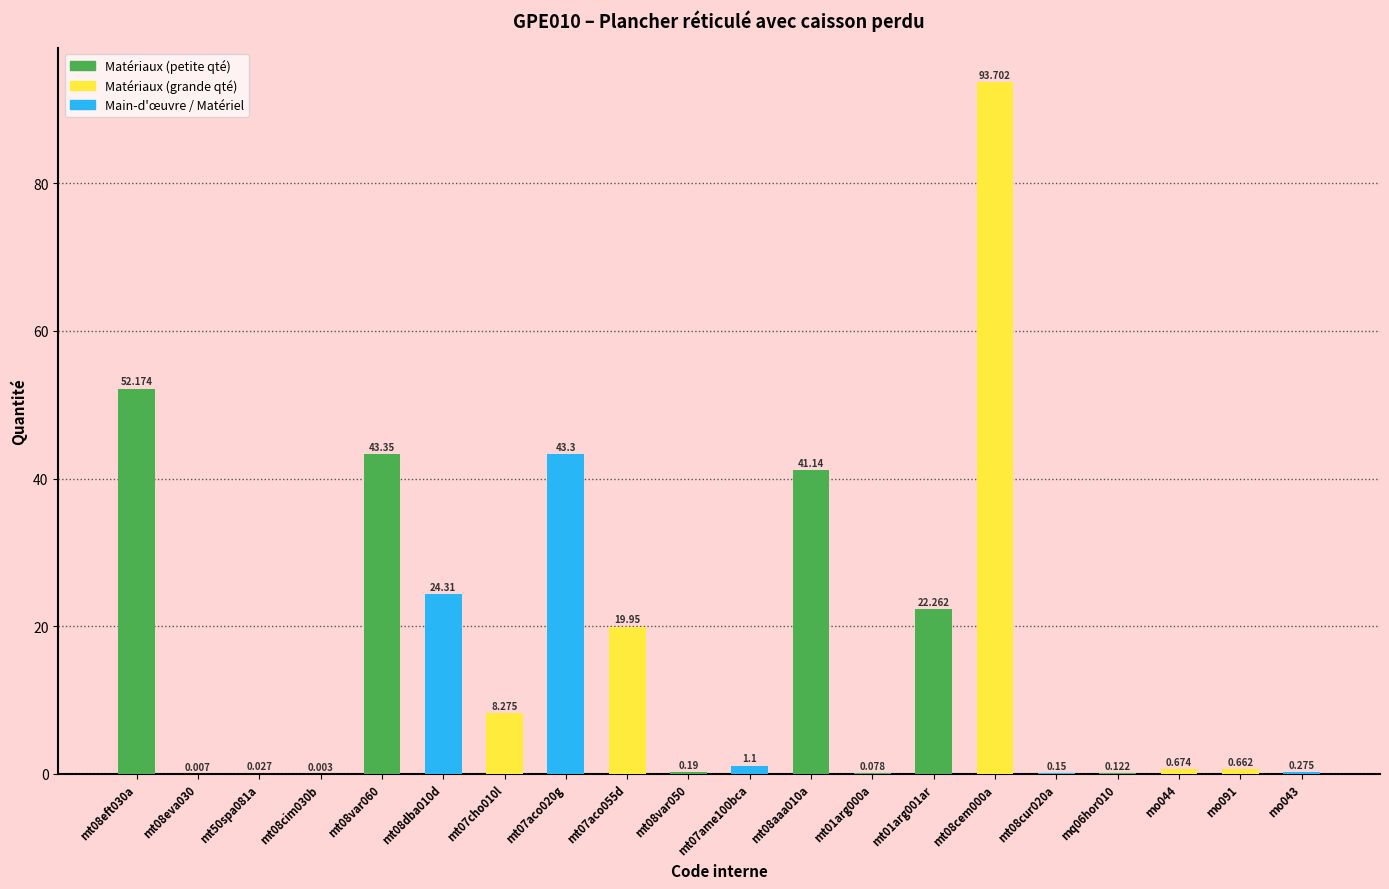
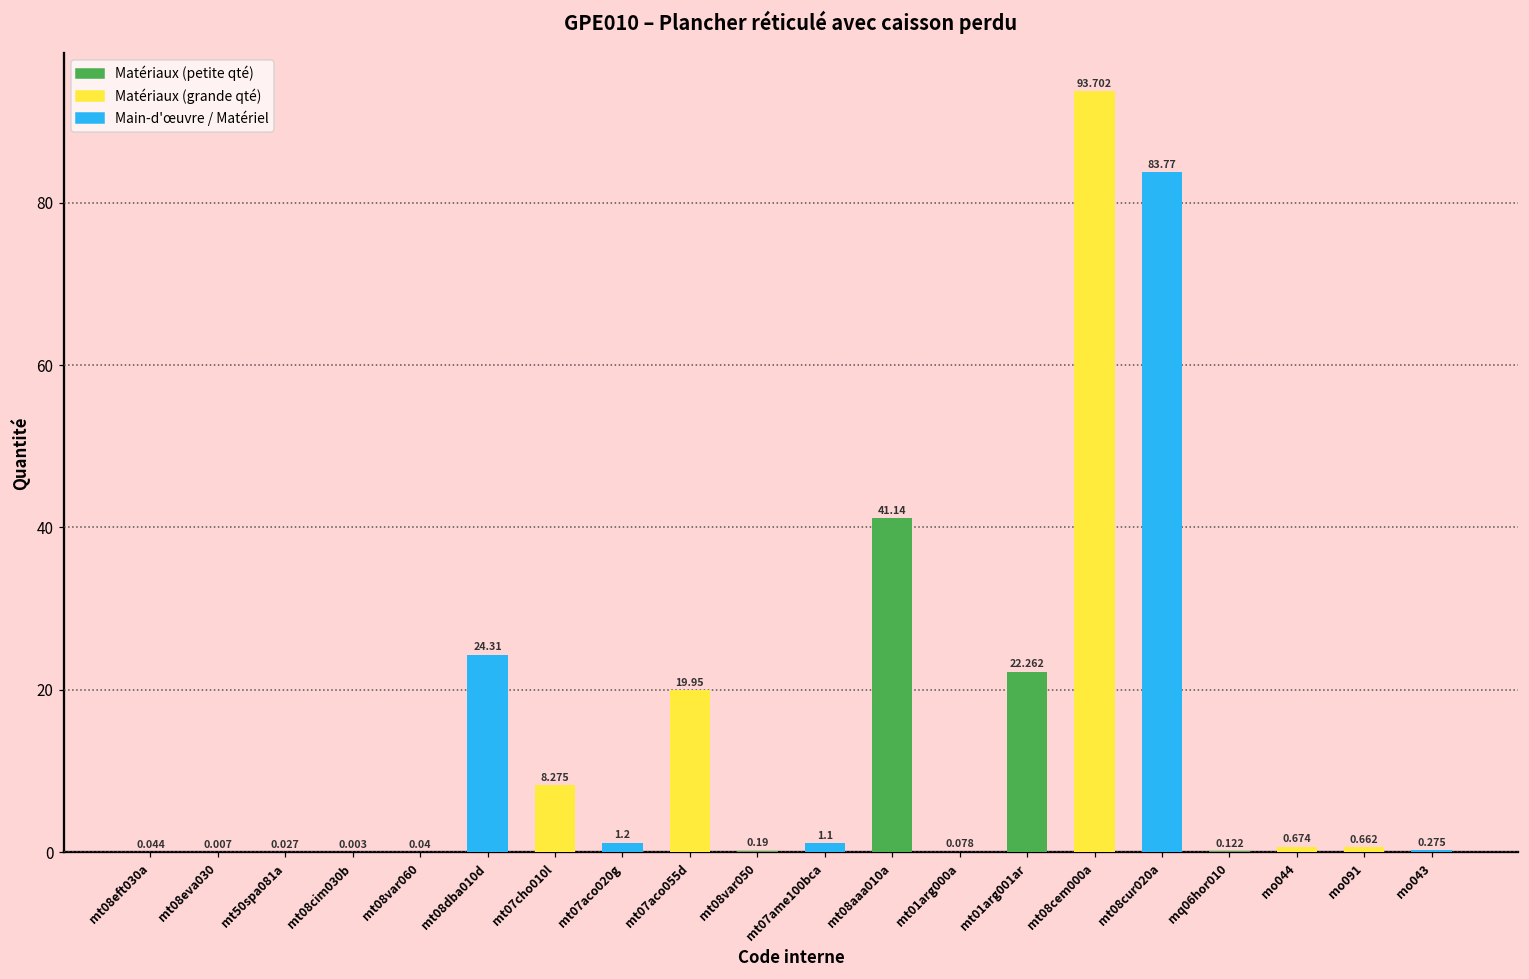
mt08eft030a: 52.174 -> 0.044
mt08var060: 43.35 -> 0.04
mt07aco020g: 43.3 -> 1.2
mt08cur020a: 0.15 -> 83.77
